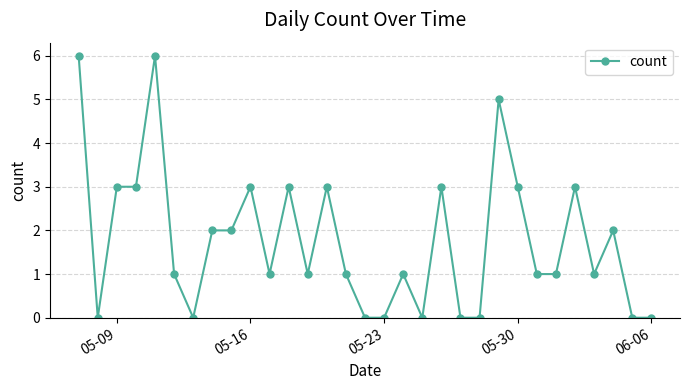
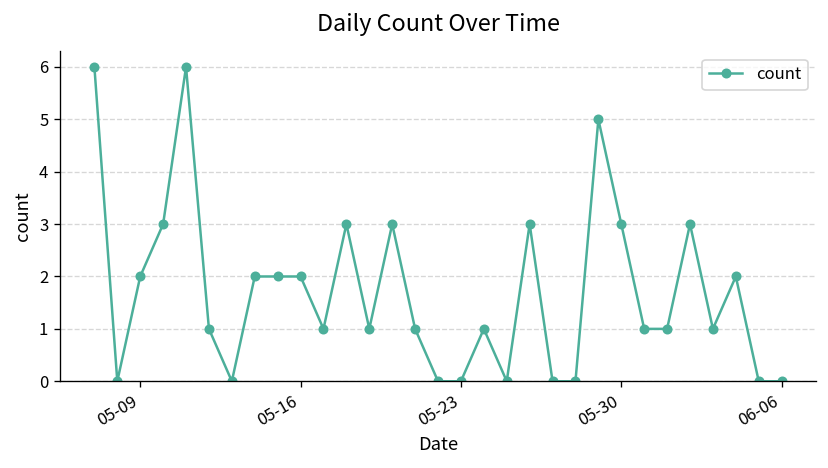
05-09: 3 -> 2
05-16: 3 -> 2
